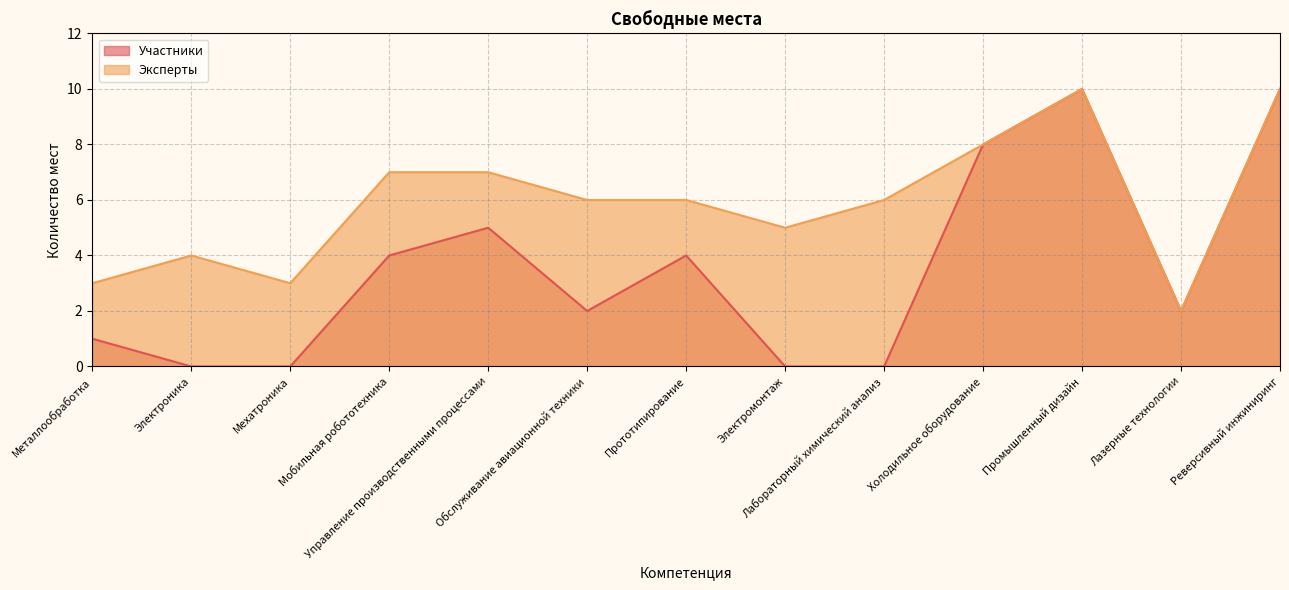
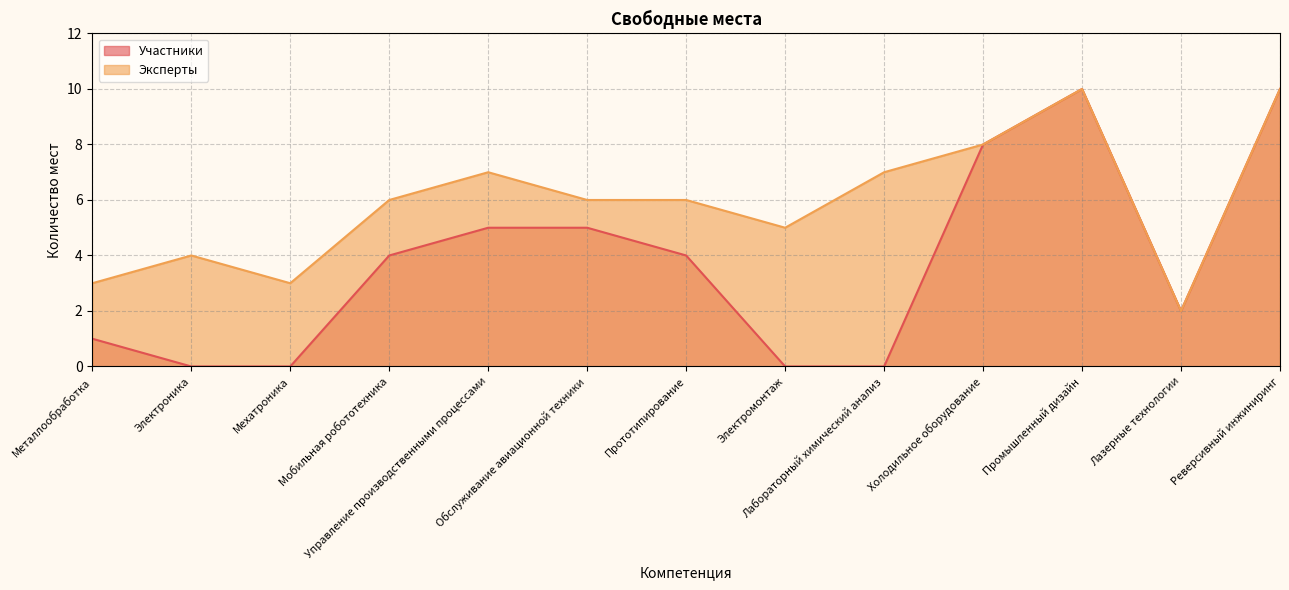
Эксперты, Мобильная робототехника: 7 -> 6
Участники, Обслуживание авиационной техники: 2 -> 5
Эксперты, Лабораторный химический анализ: 6 -> 7
